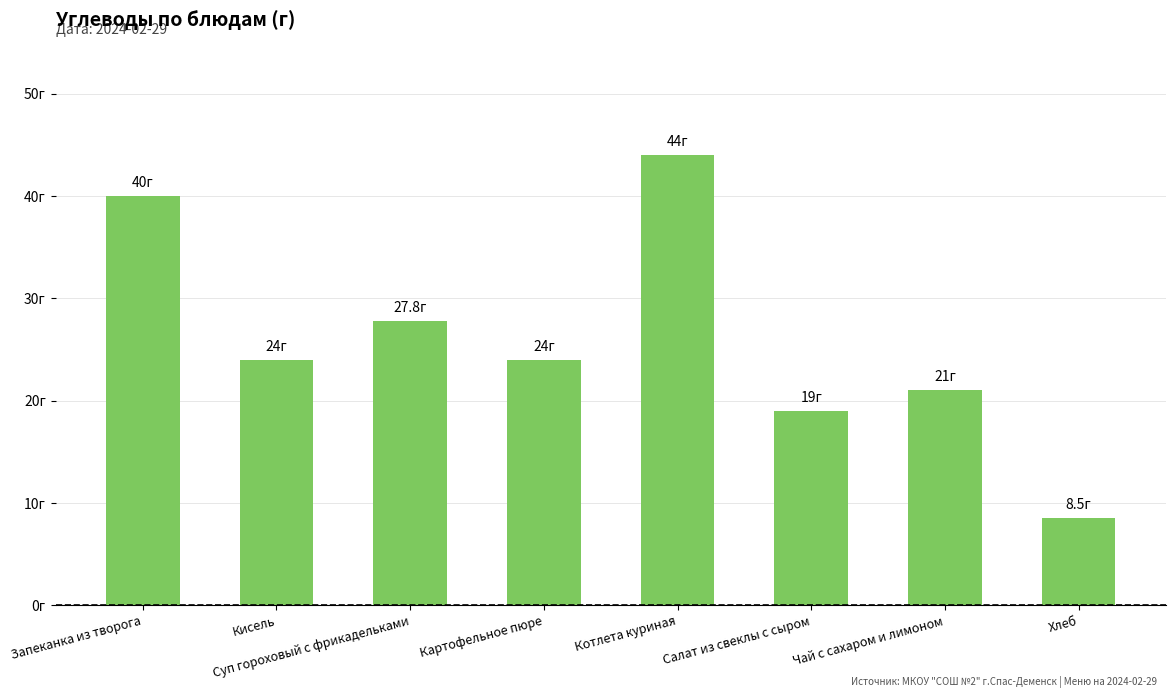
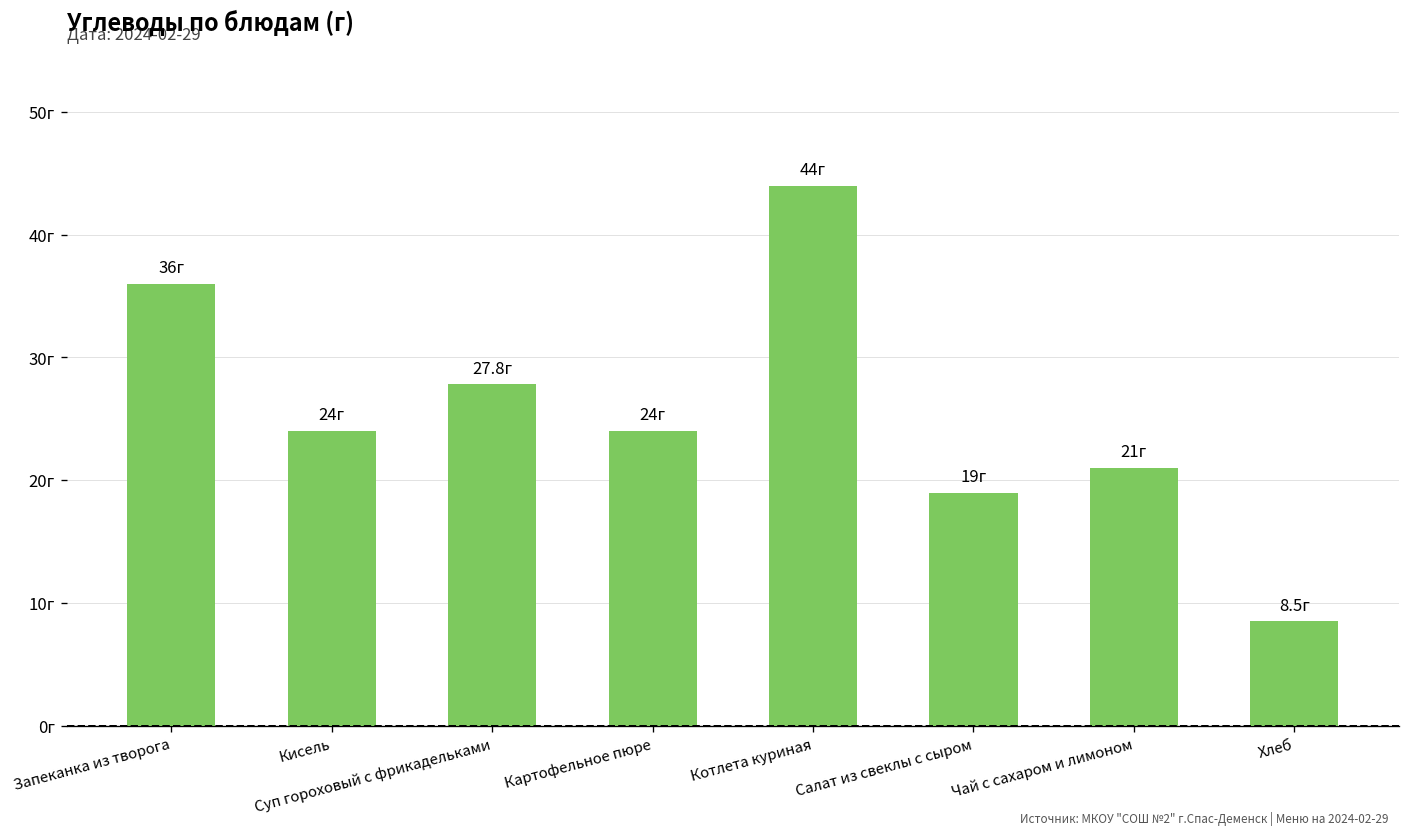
Запеканка из творога: 40г -> 36г
